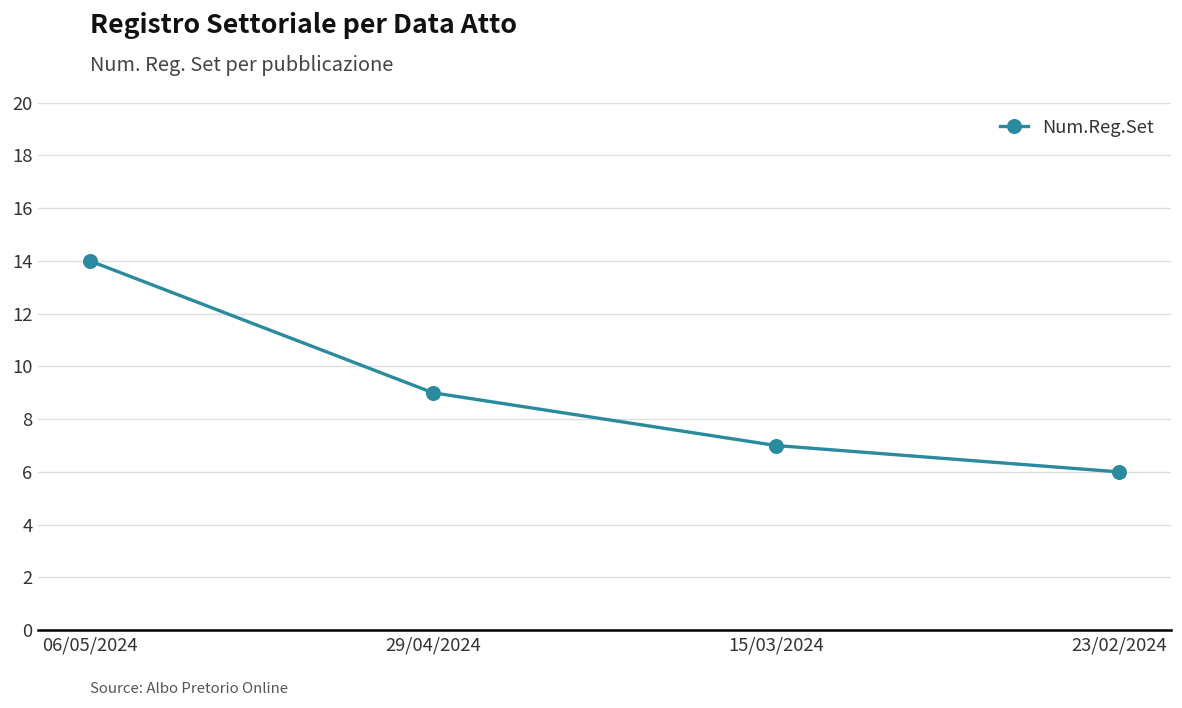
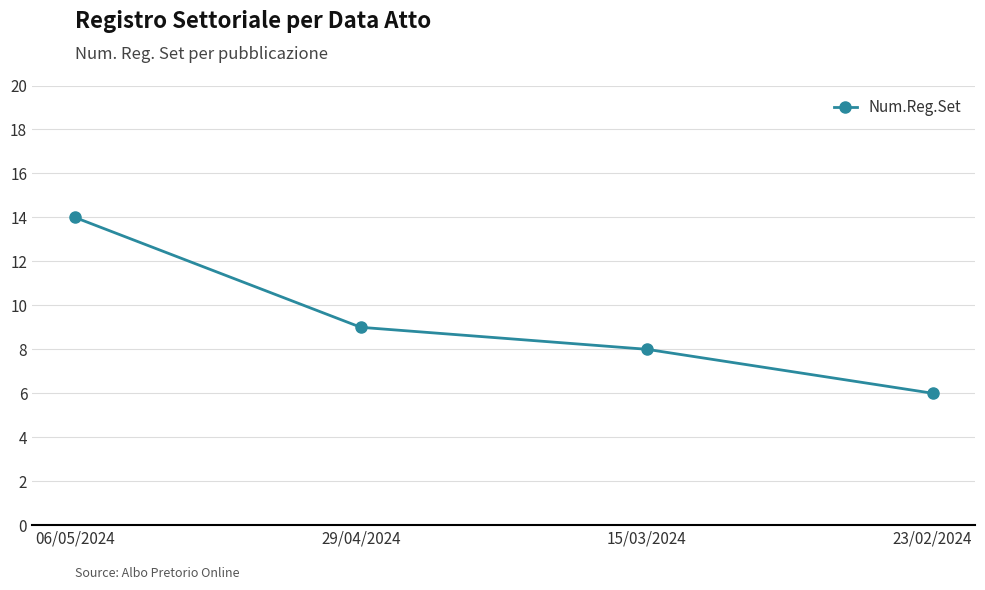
15/03/2024: 7 -> 8
